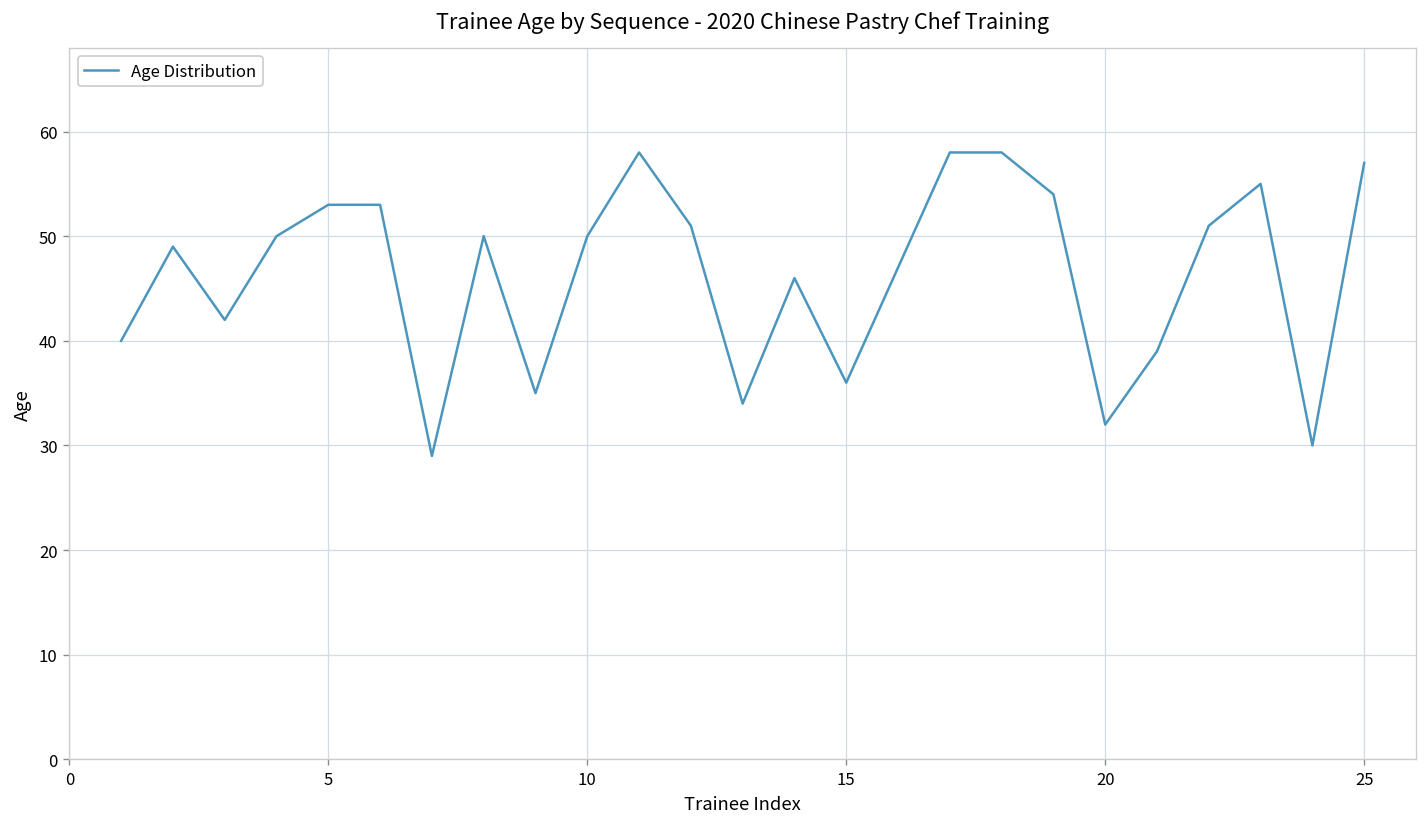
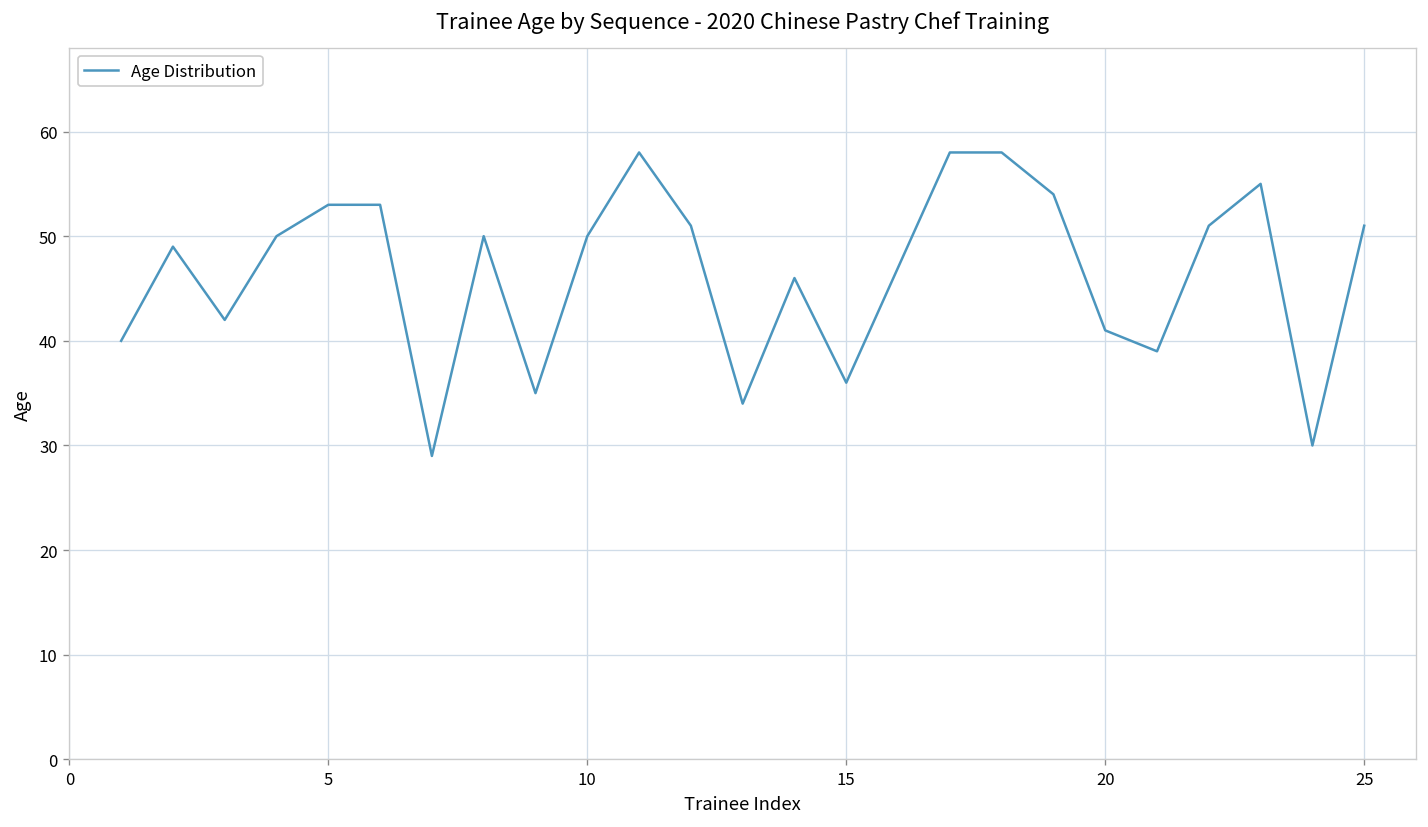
20: 32 -> 41
25: 57 -> 51
